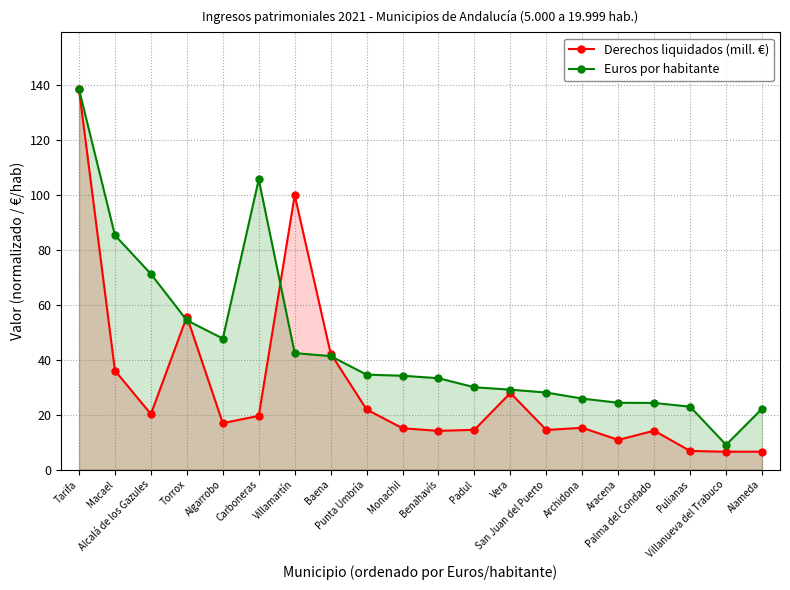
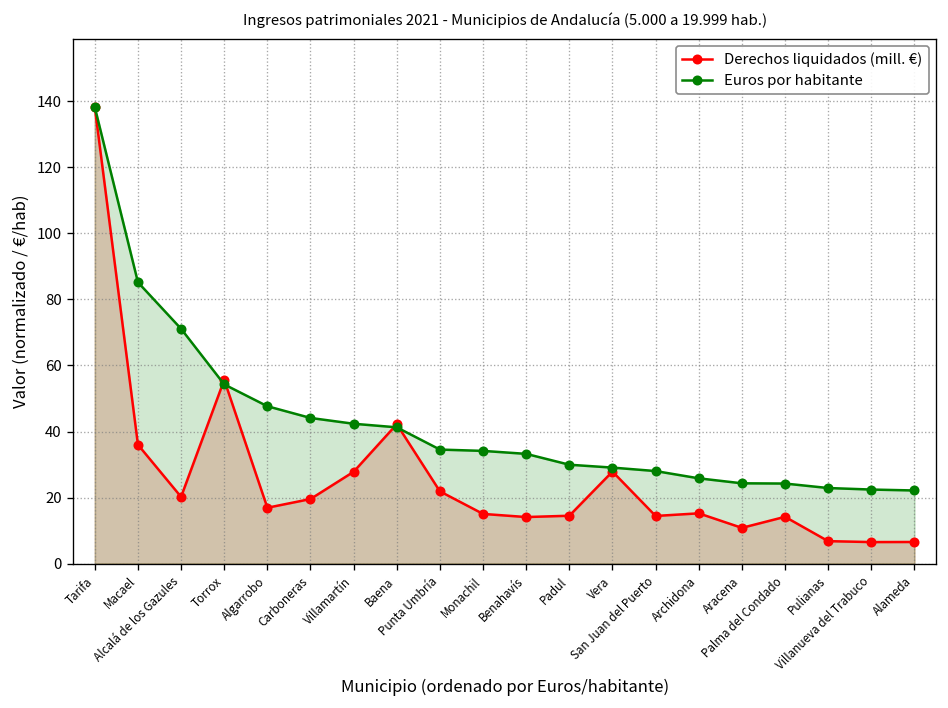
Euros por habitante, Carboneras: 105 -> 44
Derechos liquidados (mill. €), Villamartín: 100 -> 28
Euros por habitante, Villanueva del Trabuco: 9 -> 22
